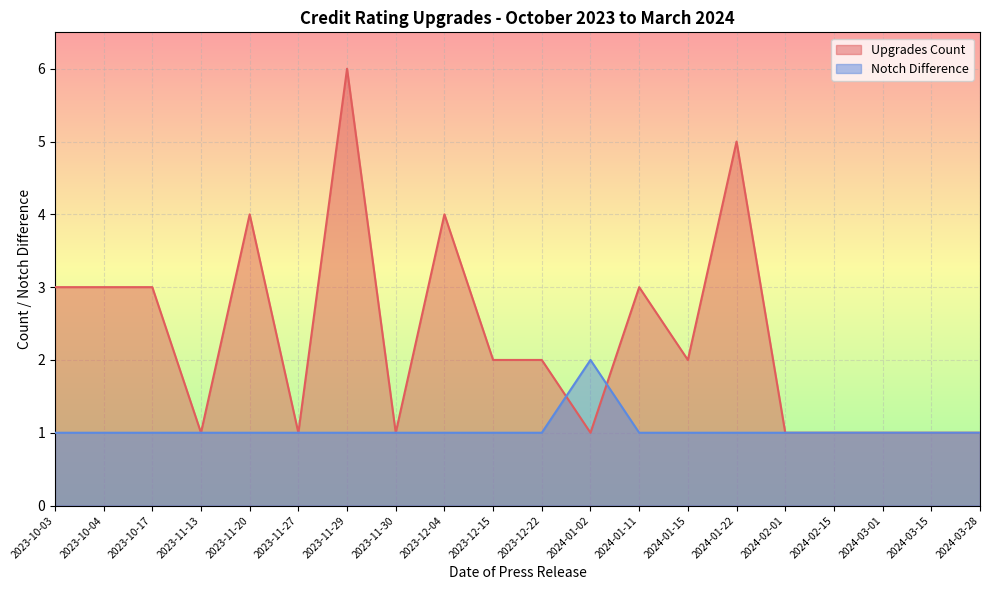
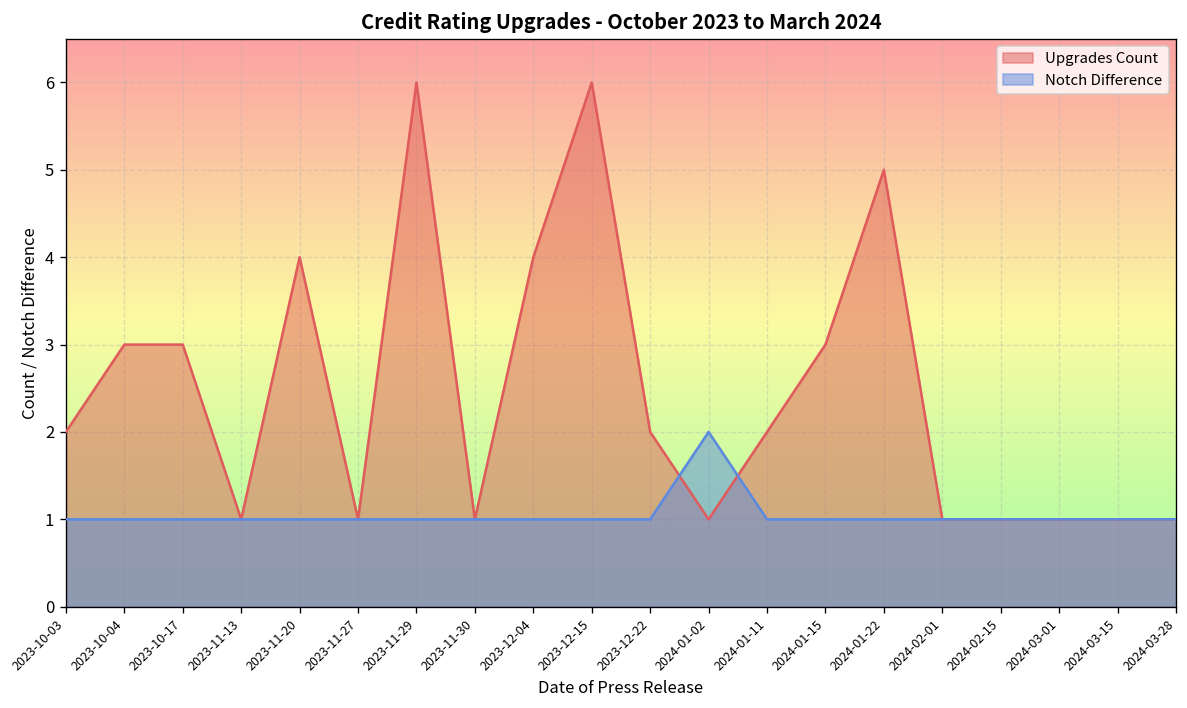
Upgrades Count, 2023-10-03: 3 -> 2
Upgrades Count, 2023-12-15: 2 -> 6
Upgrades Count, 2024-01-11: 3 -> 2
Upgrades Count, 2024-01-15: 2 -> 3
